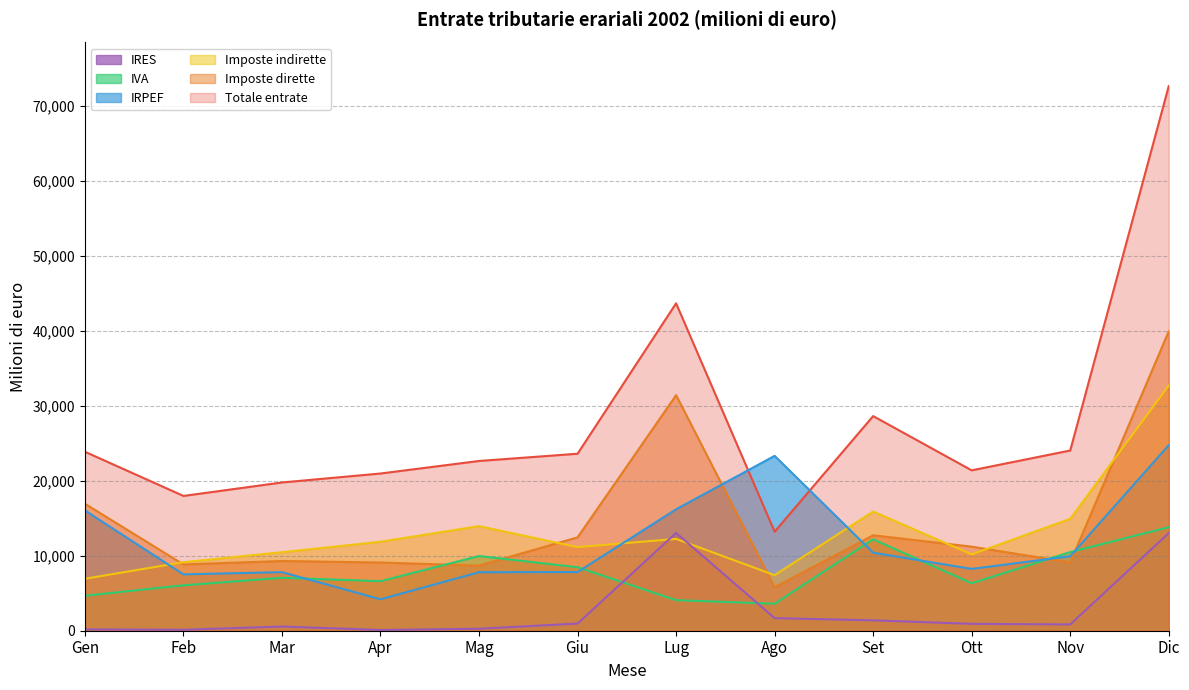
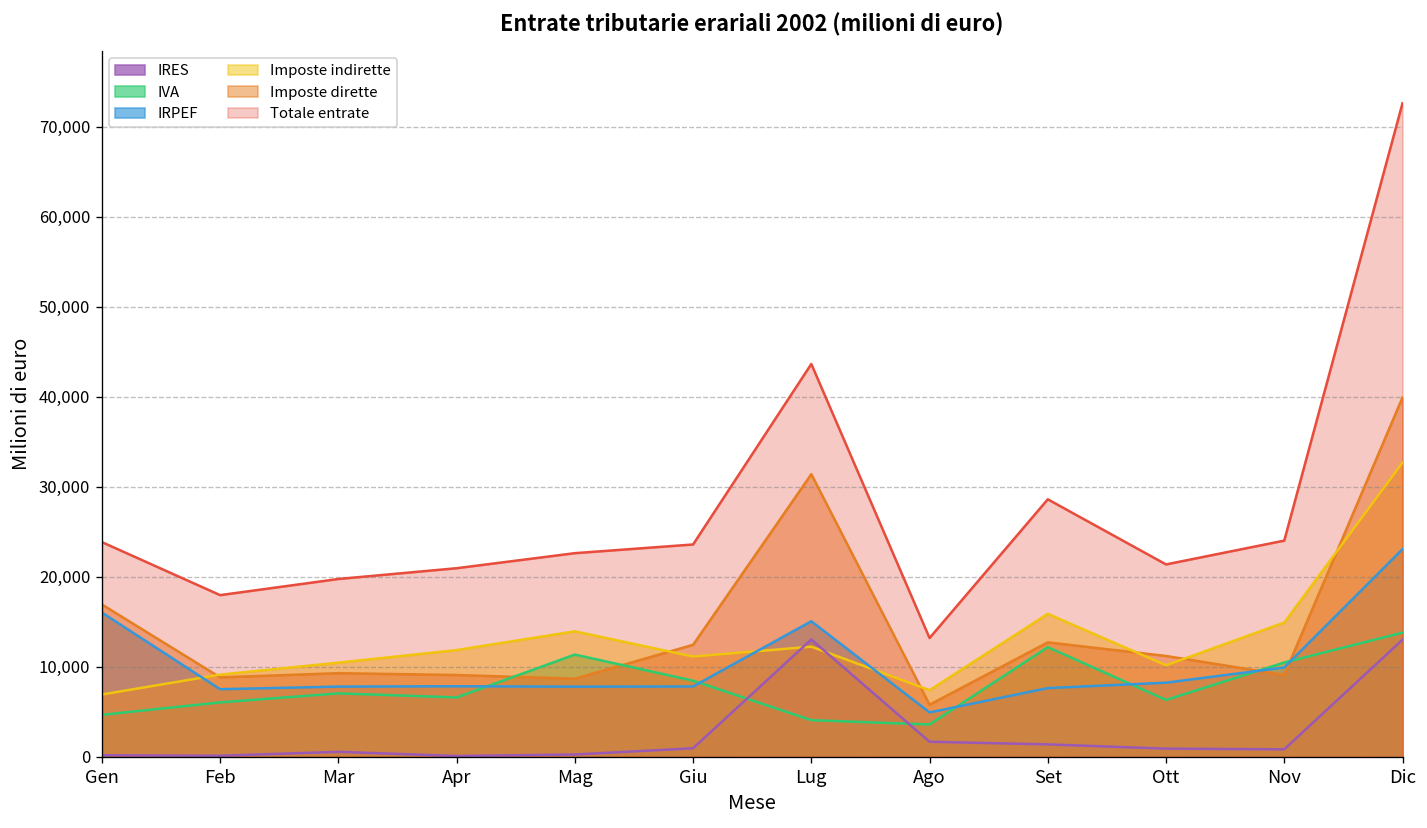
IRPEF, Apr: 4,000 -> 8,000
IVA, Mag: 10,000 -> 11,000
IRPEF, Lug: 16,000 -> 15,000
IRPEF, Ago: 23,000 -> 5,000
IRPEF, Set: 10,000 -> 8,000
IRPEF, Dic: 25,000 -> 23,000
